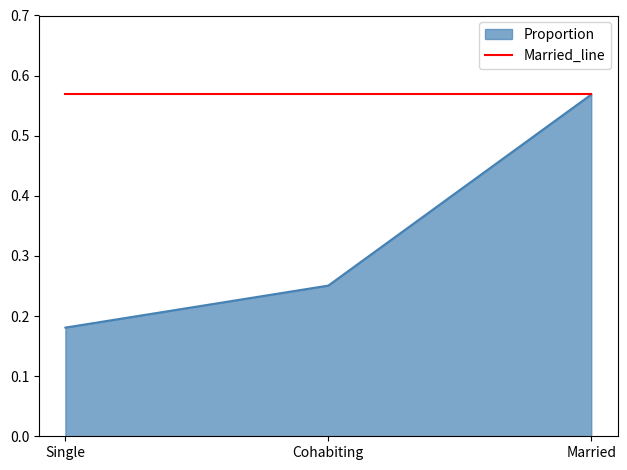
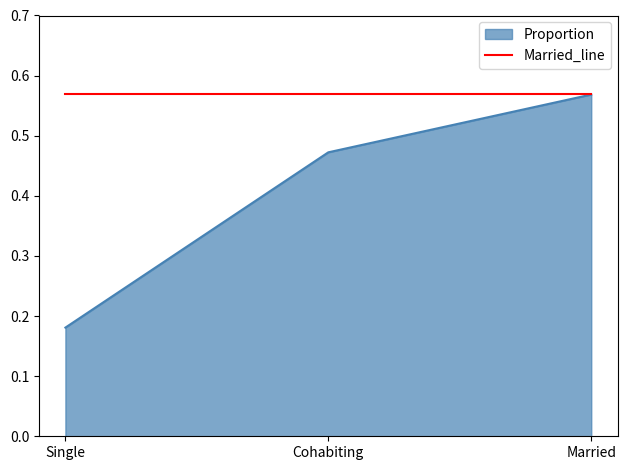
Proportion, Cohabiting: 0.25 -> 0.47
